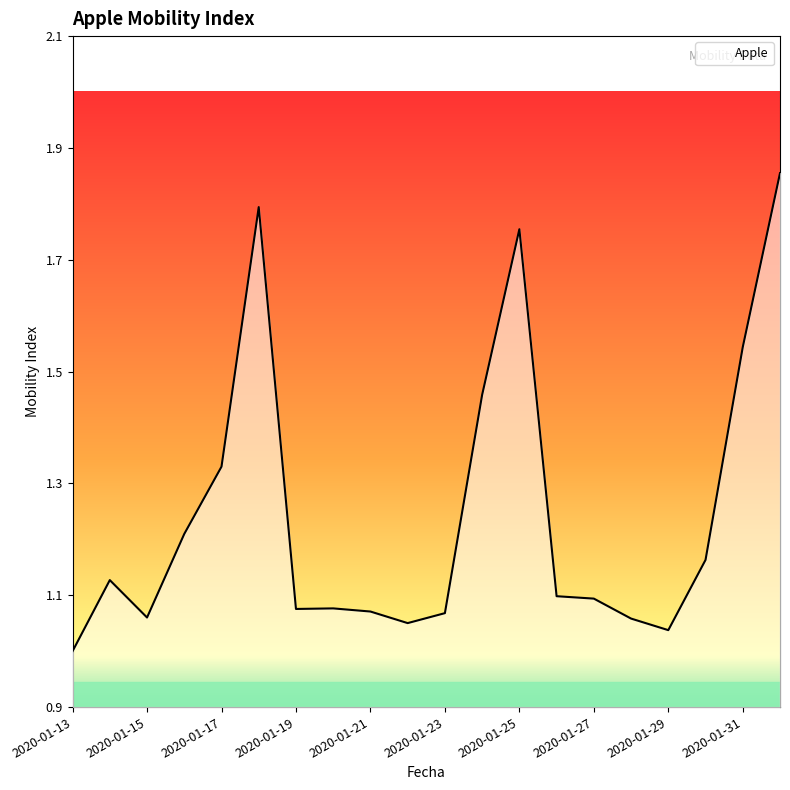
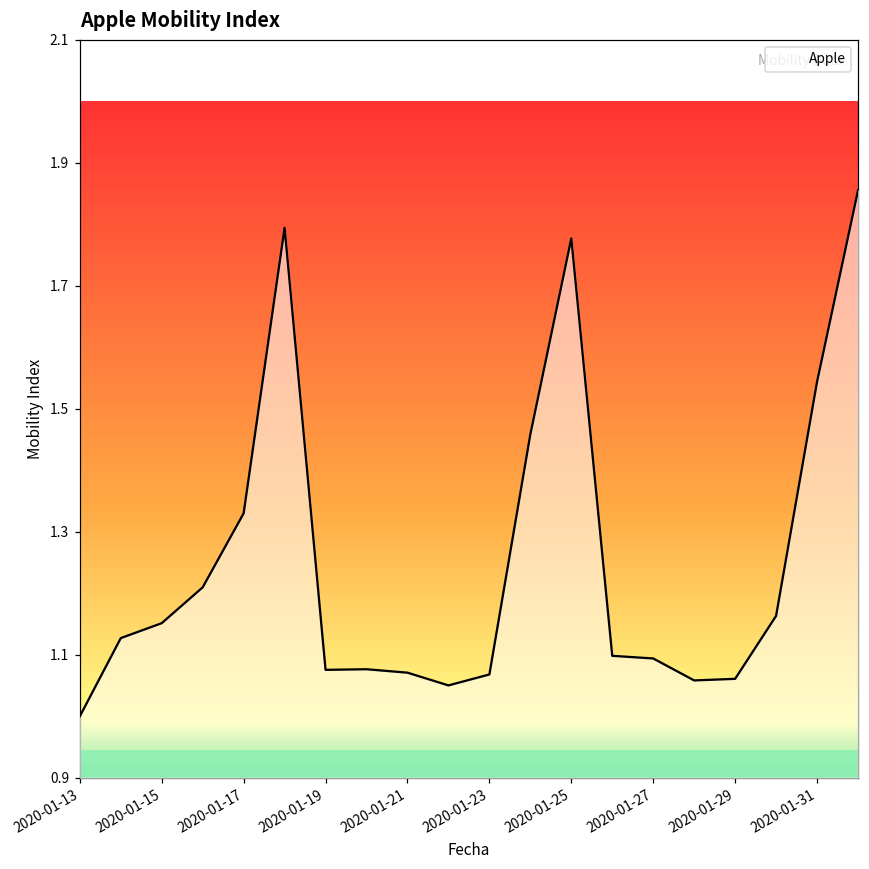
2020-01-15: 1.06 -> 1.15
2020-01-25: 1.75 -> 1.78
2020-01-29: 1.04 -> 1.06
